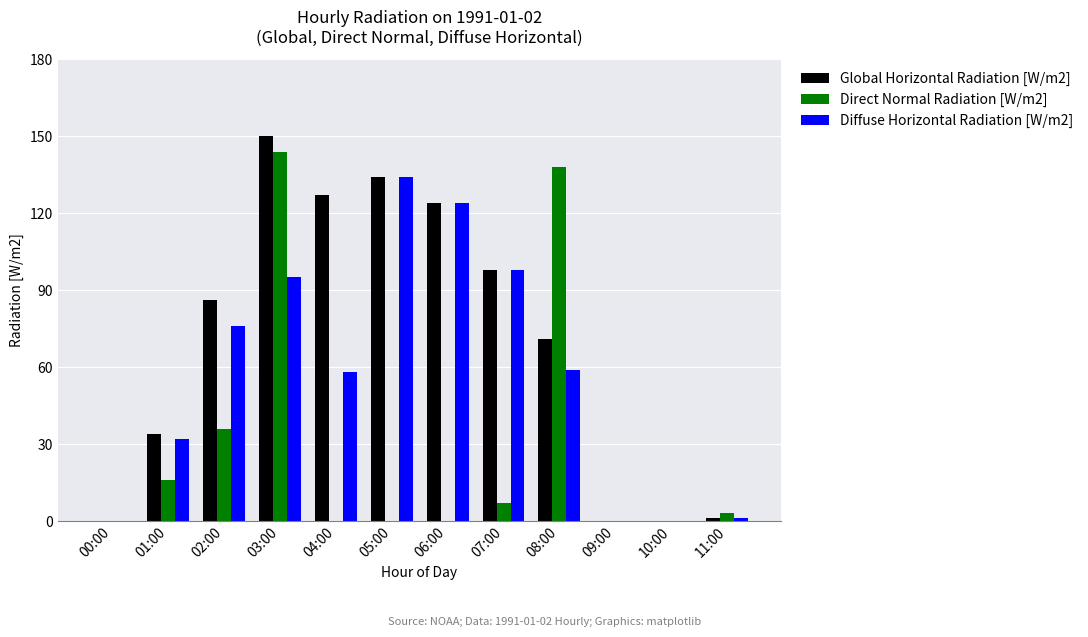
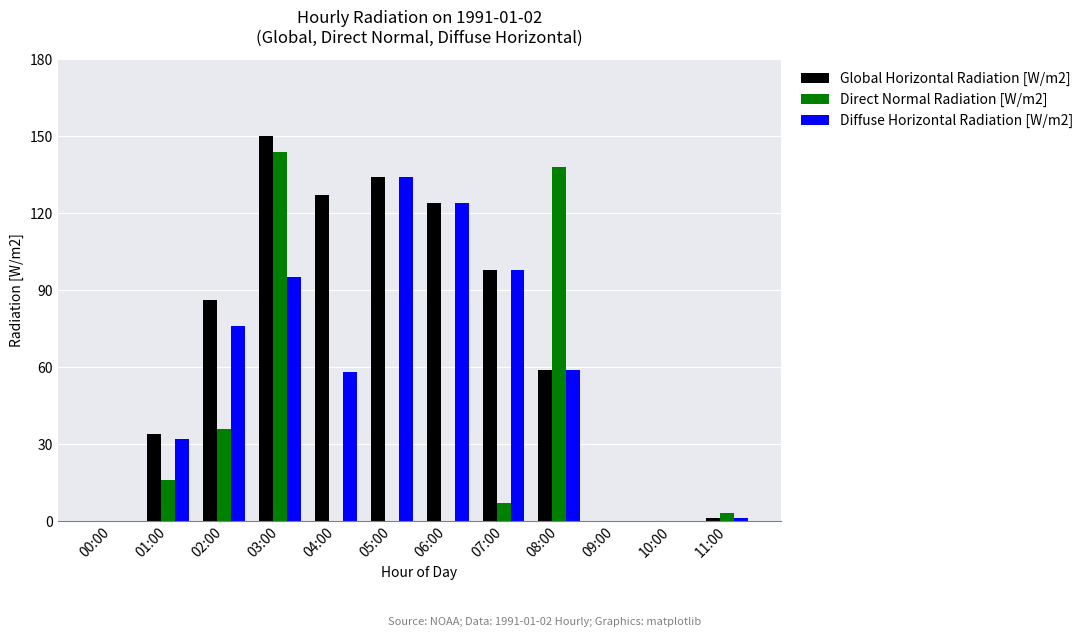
Global Horizontal Radiation [W/m2], 08:00: 71 -> 59
